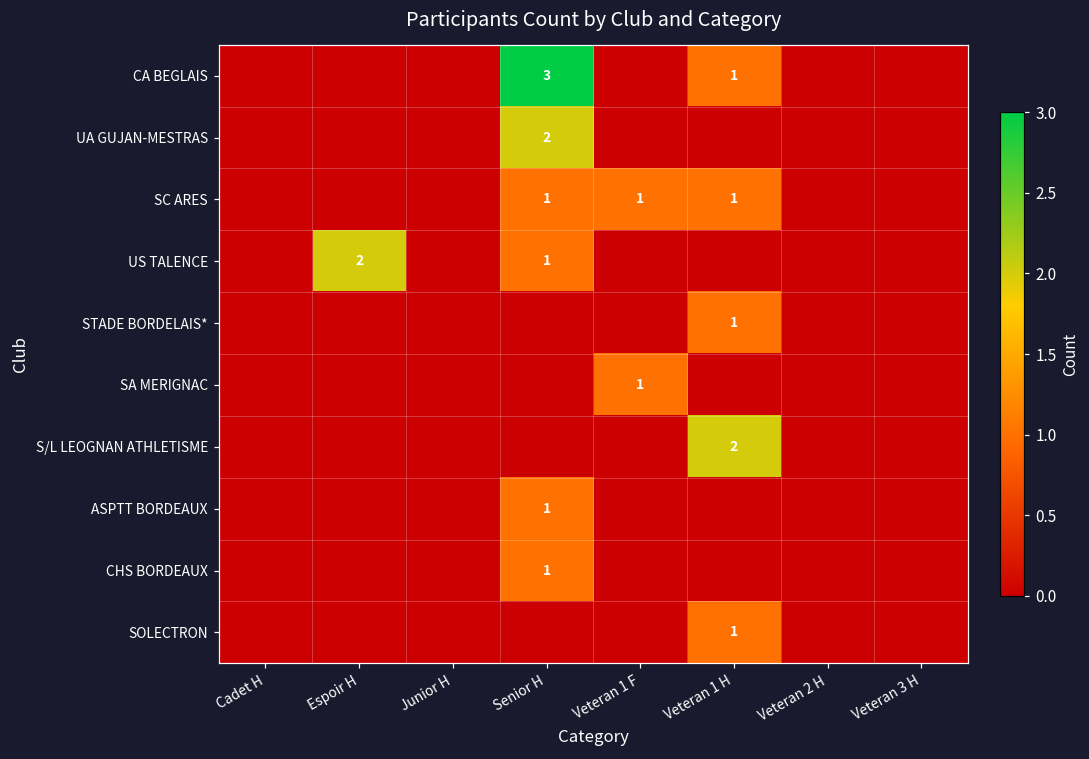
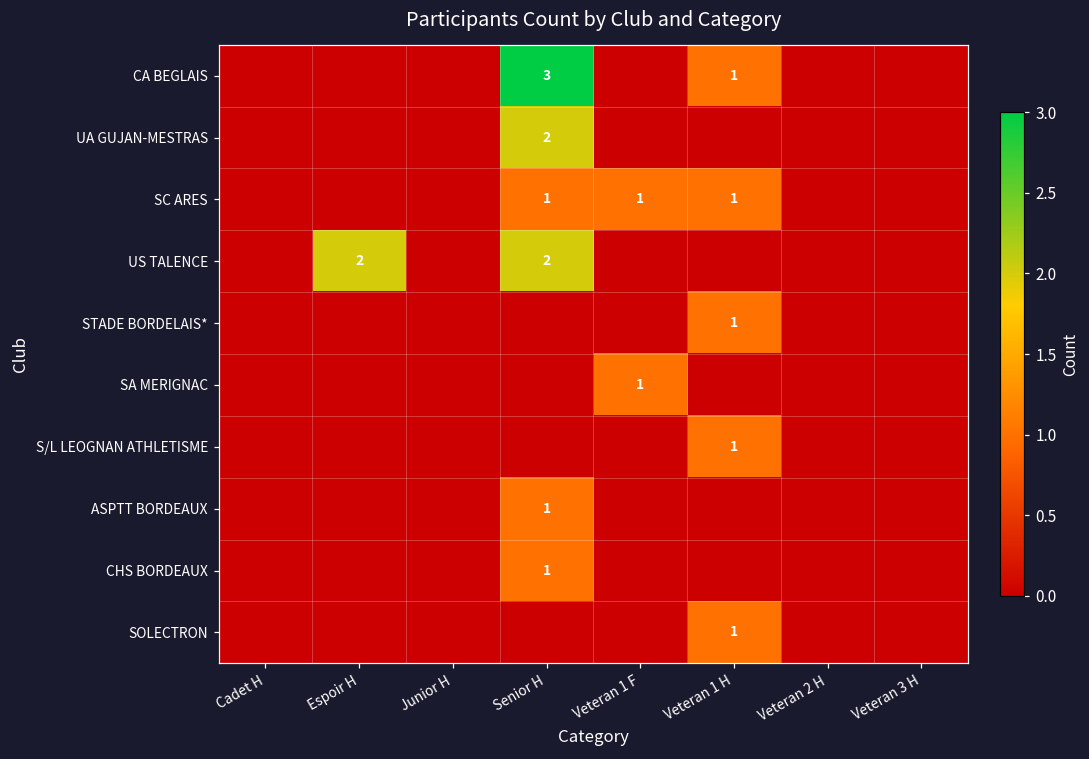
US TALENCE, Senior H: 1 -> 2
S/L LEOGNAN ATHLETISME, Veteran 1 H: 2 -> 1
